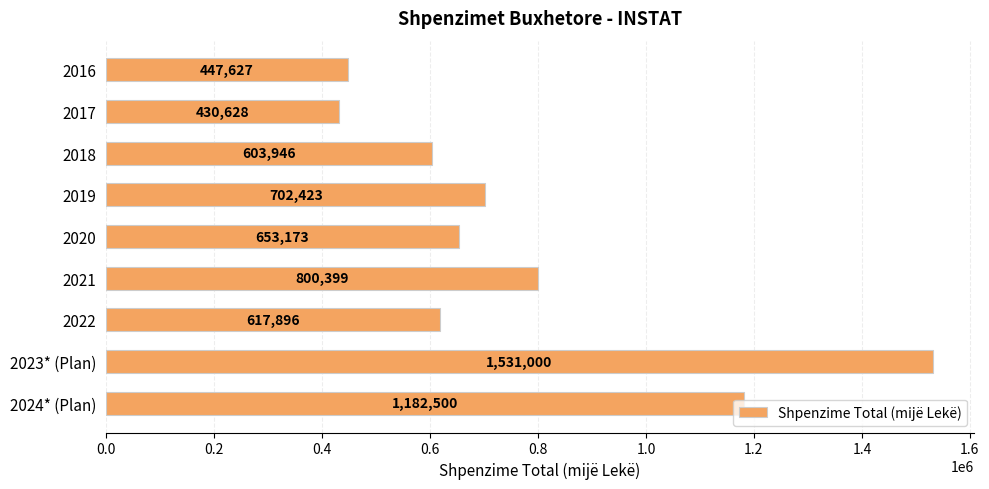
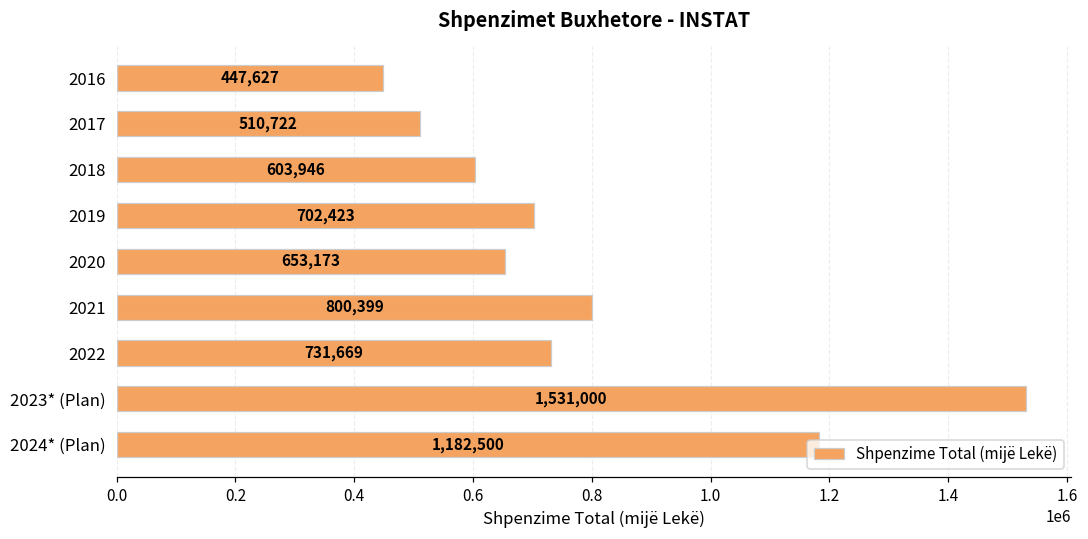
2017: 430,628 -> 510,722
2022: 617,896 -> 731,669
